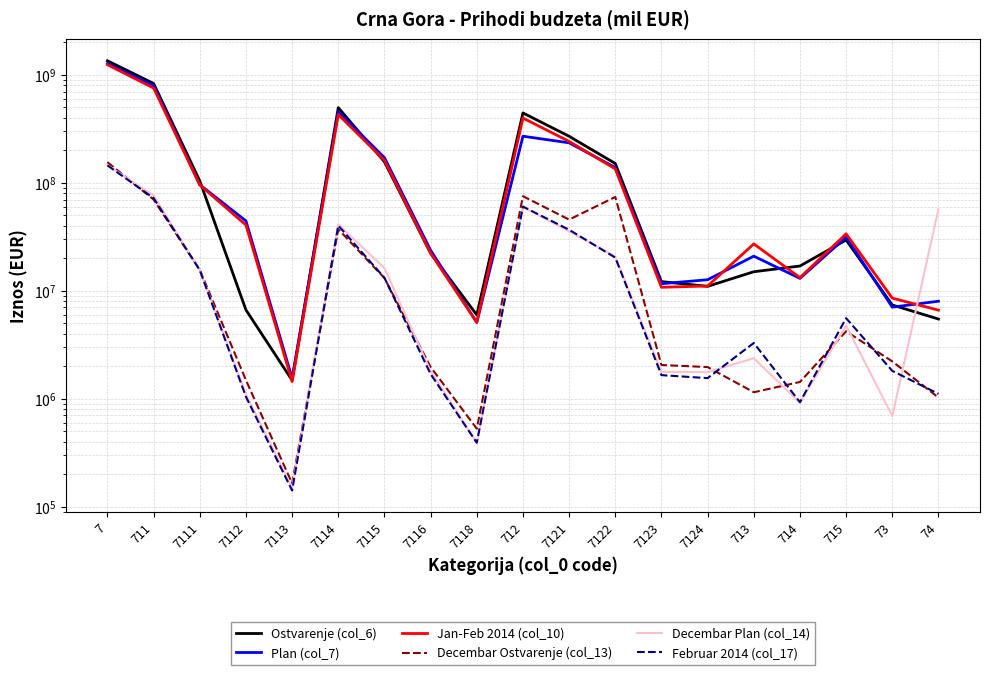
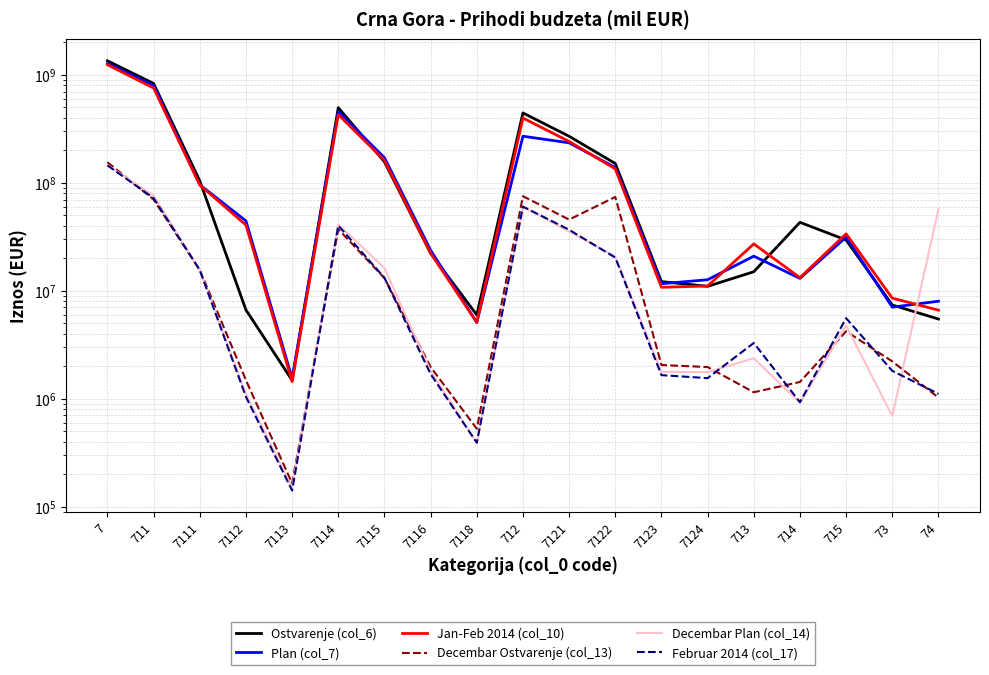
Ostvarenje (col_6), 714: 17000000 -> 43000000
